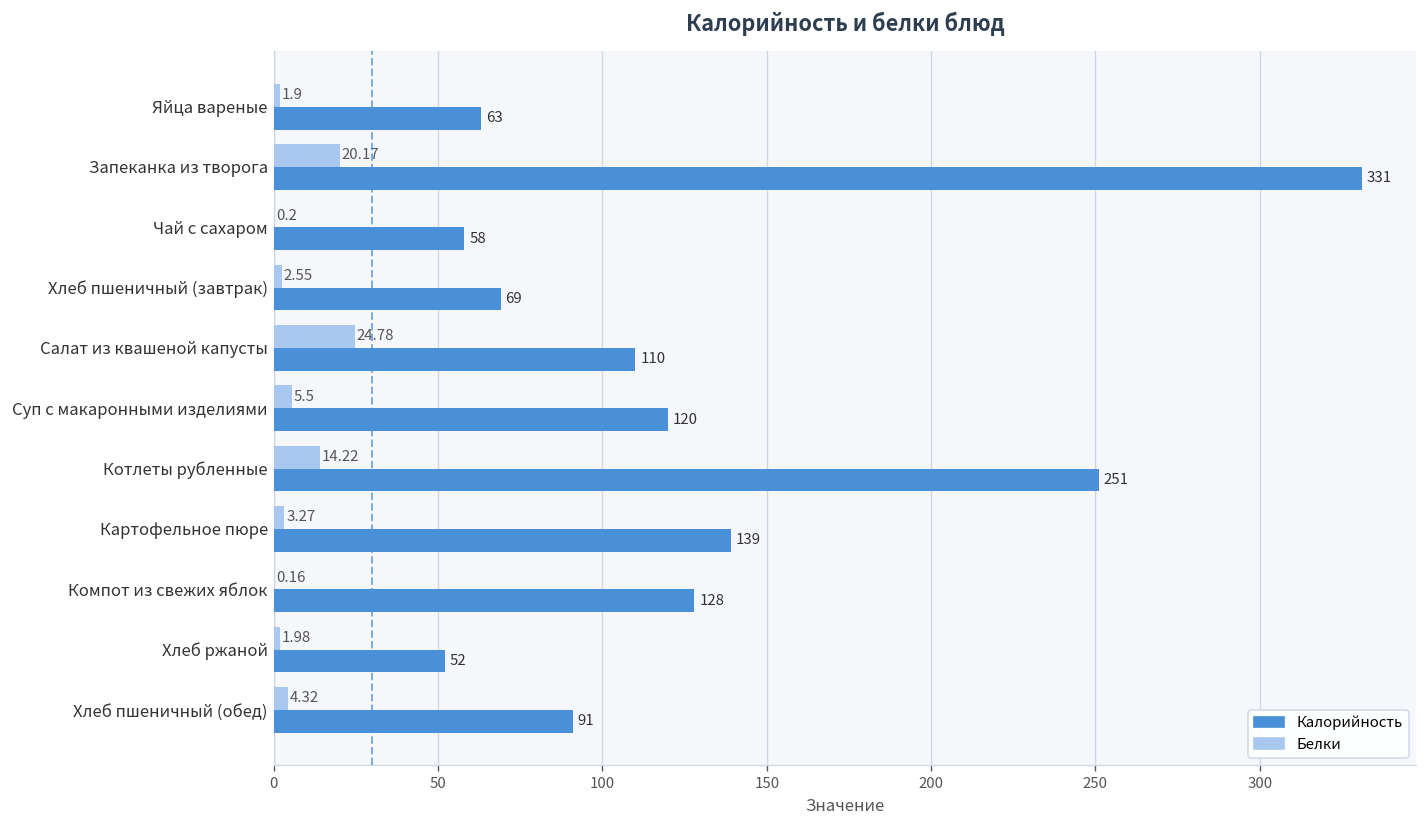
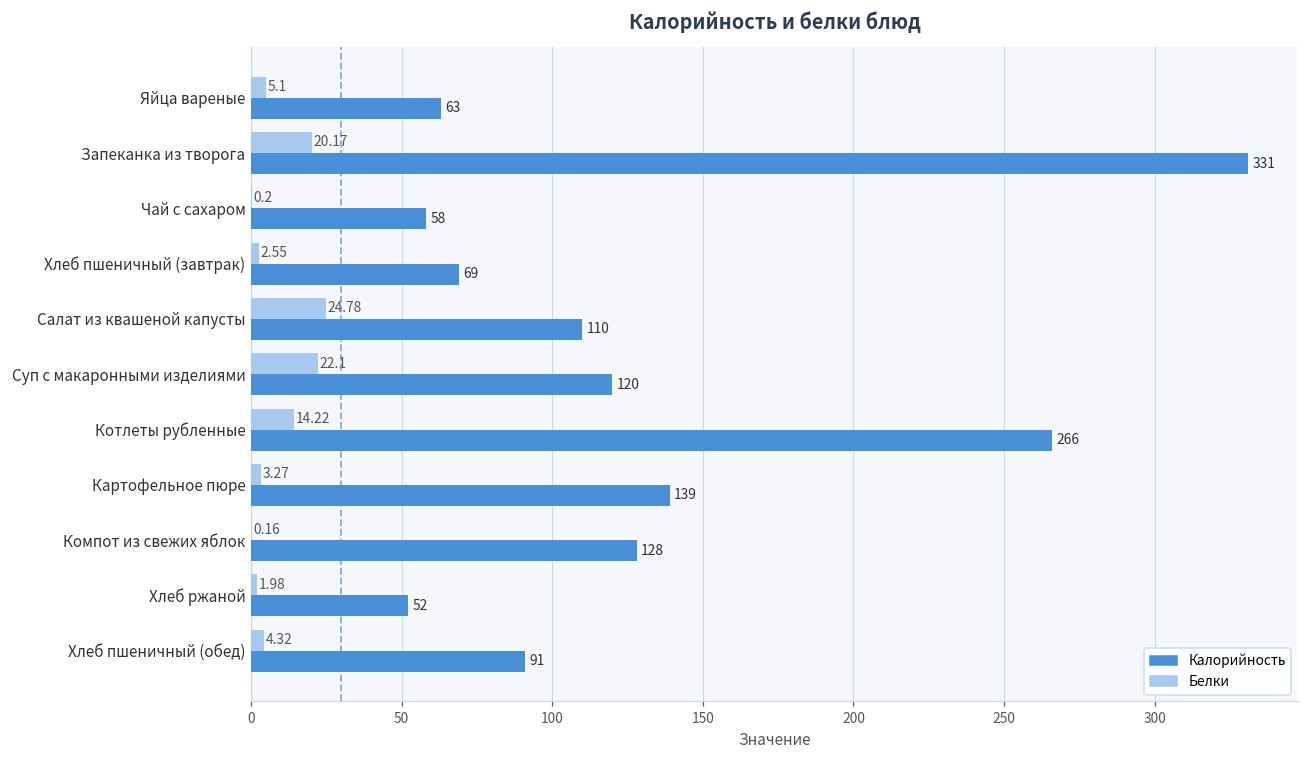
Белки, Яйца вареные: 1.9 -> 5.1
Белки, Суп с макаронными изделиями: 5.5 -> 22.1
Калорийность, Котлеты рубленные: 251 -> 266
